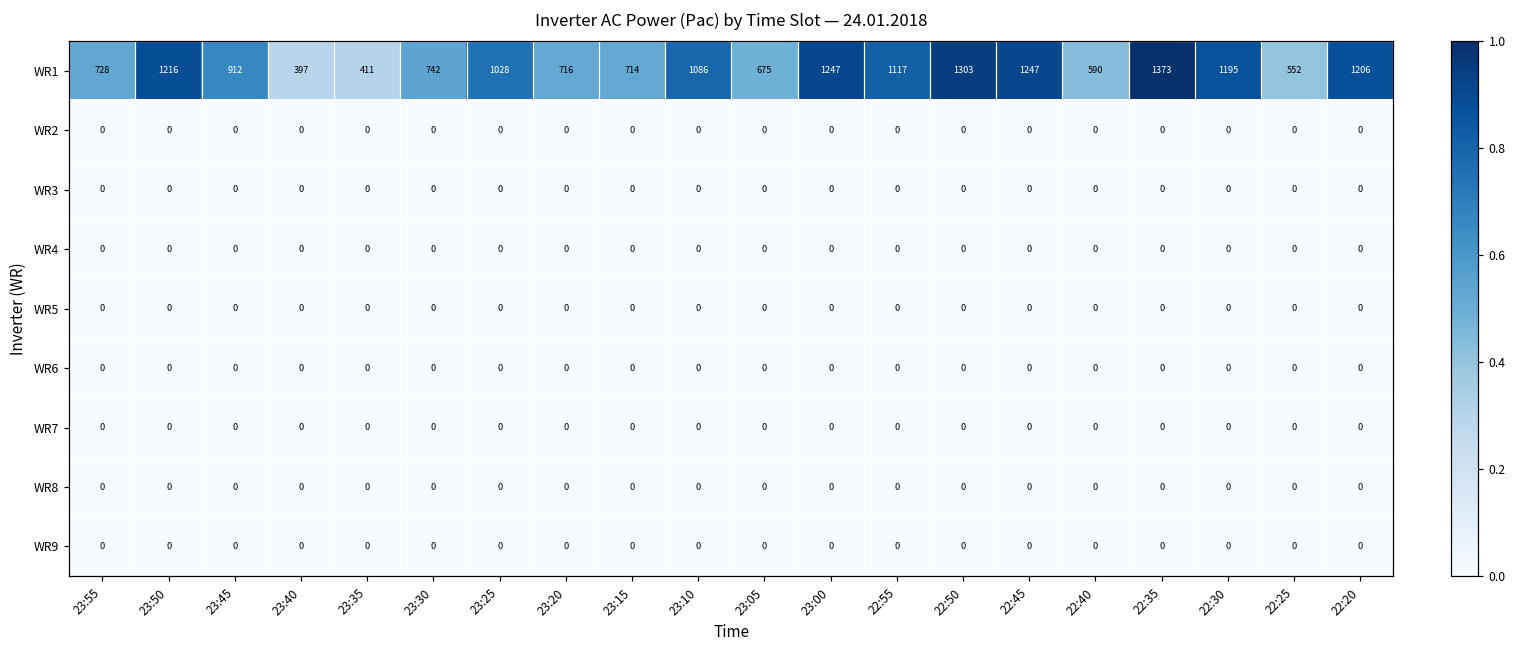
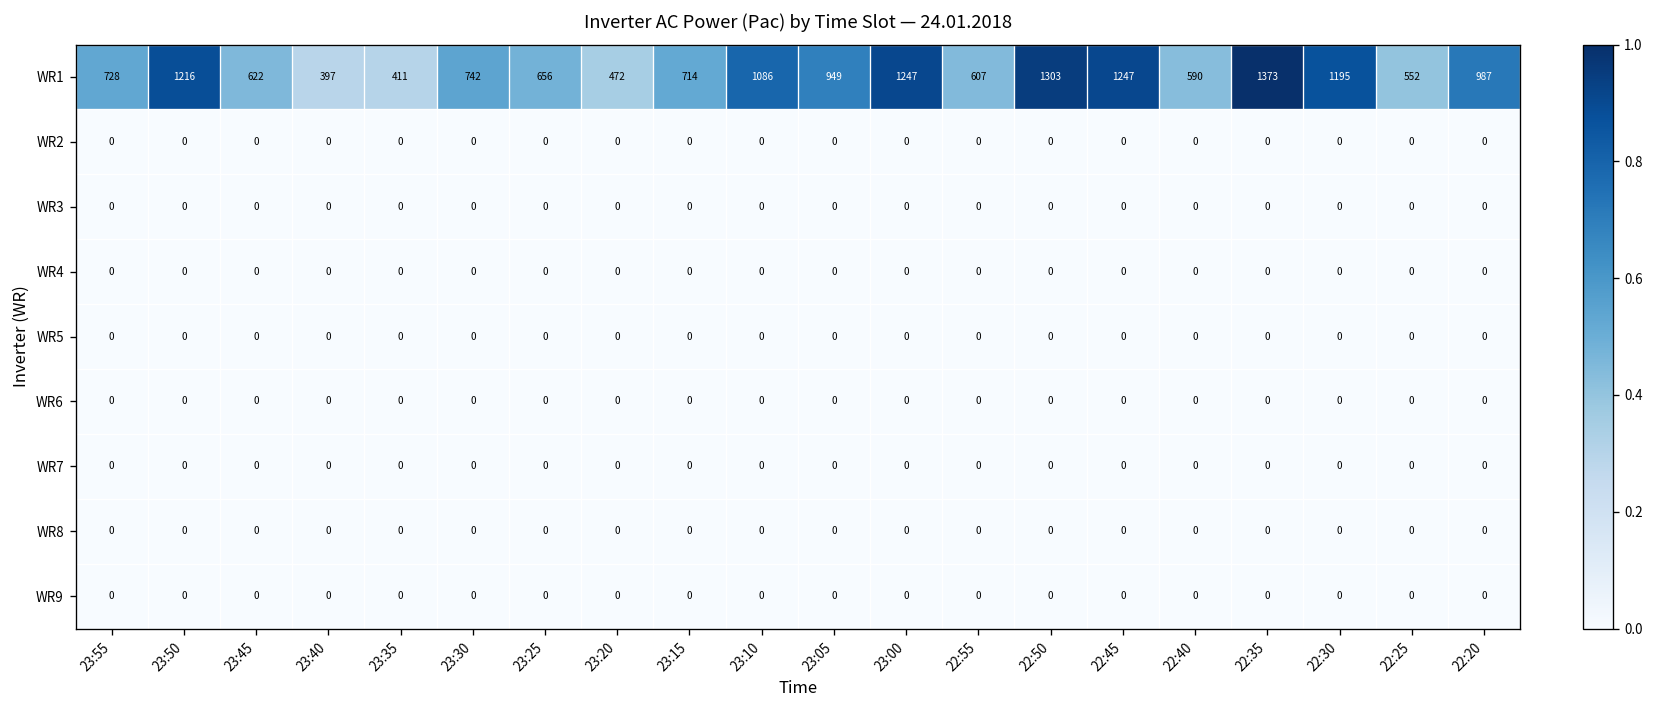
WR1, 23:45: 912 -> 622
WR1, 23:25: 1028 -> 656
WR1, 23:20: 716 -> 472
WR1, 23:05: 675 -> 949
WR1, 22:55: 1117 -> 607
WR1, 22:20: 1206 -> 987
